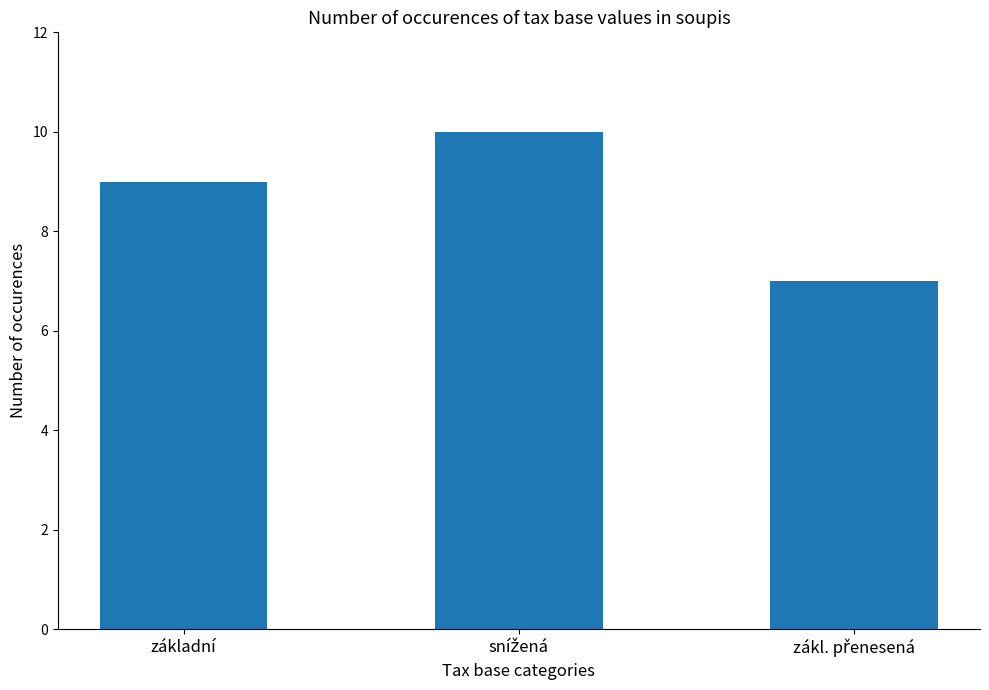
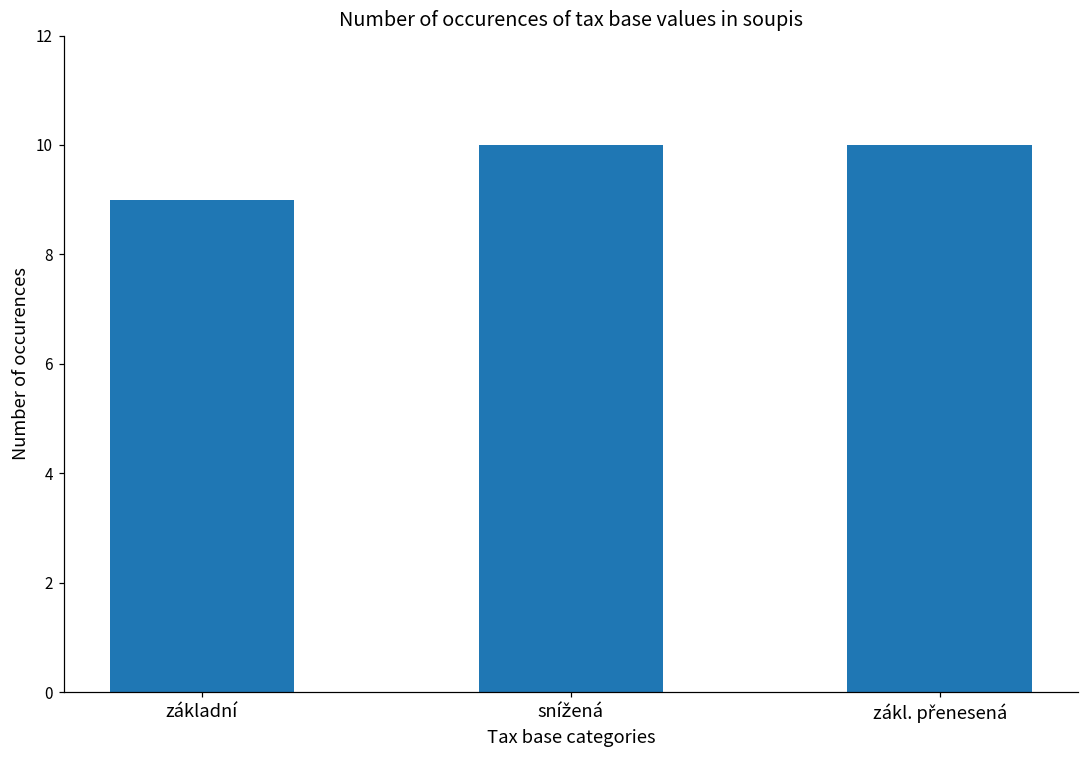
zákl. přenesená: 7 -> 10
